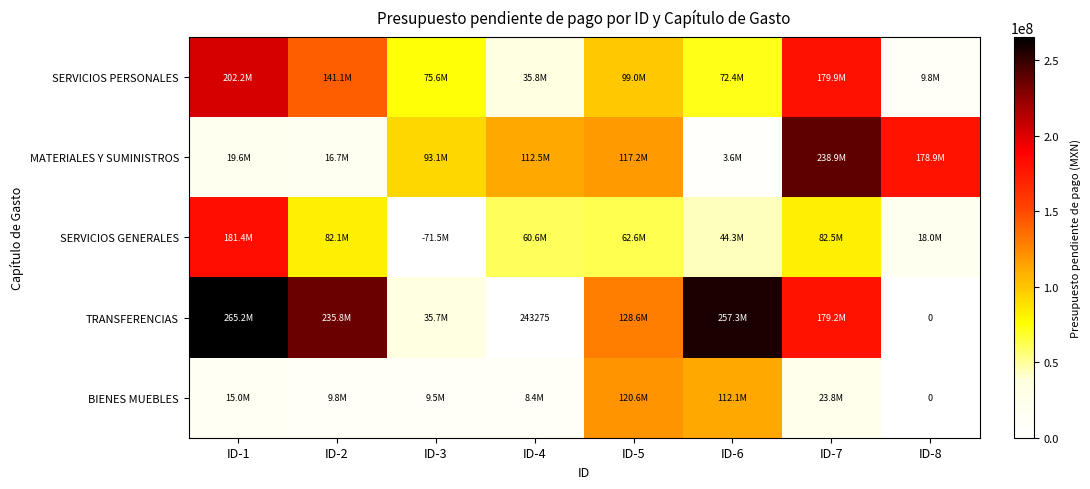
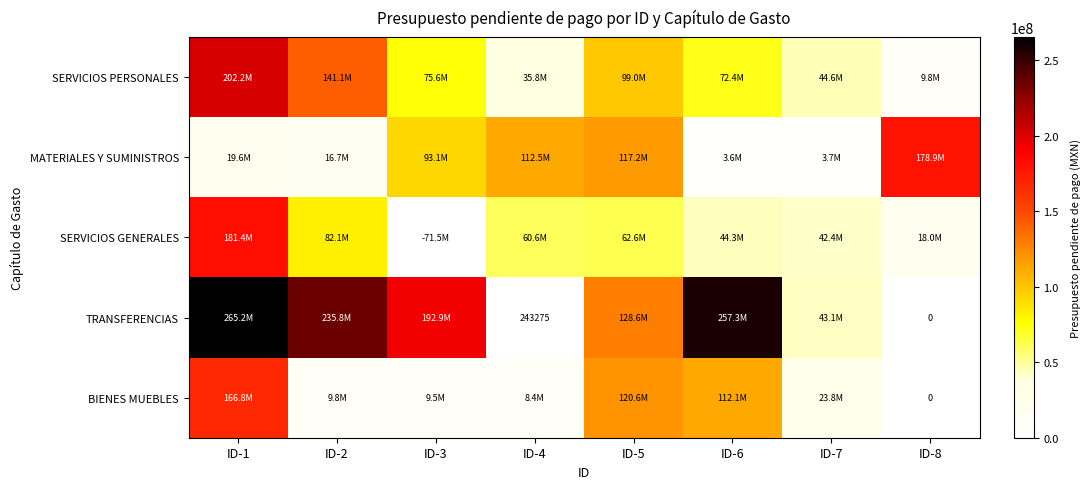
SERVICIOS PERSONALES, ID-7: 179.9M -> 44.6M
MATERIALES Y SUMINISTROS, ID-7: 238.9M -> 3.7M
SERVICIOS GENERALES, ID-7: 82.5M -> 42.4M
TRANSFERENCIAS, ID-3: 35.7M -> 192.9M
TRANSFERENCIAS, ID-7: 179.2M -> 43.1M
BIENES MUEBLES, ID-1: 15.0M -> 166.8M
